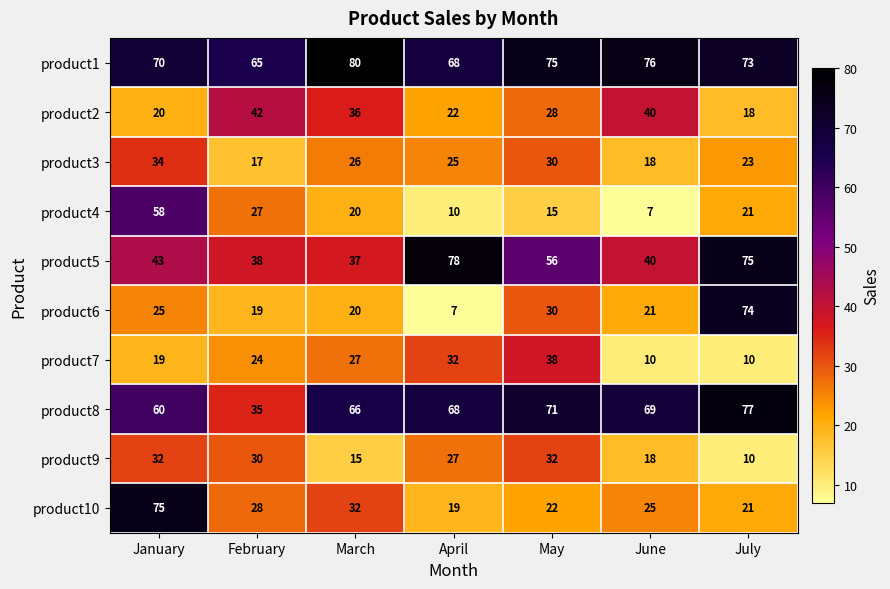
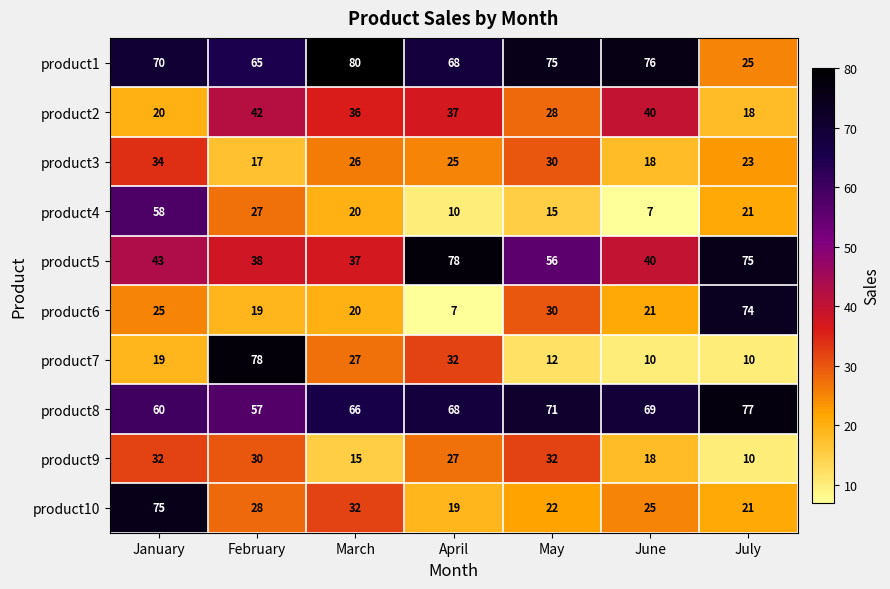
product1, July: 73 -> 25
product2, April: 22 -> 37
product7, February: 24 -> 78
product7, May: 38 -> 12
product8, February: 35 -> 57
